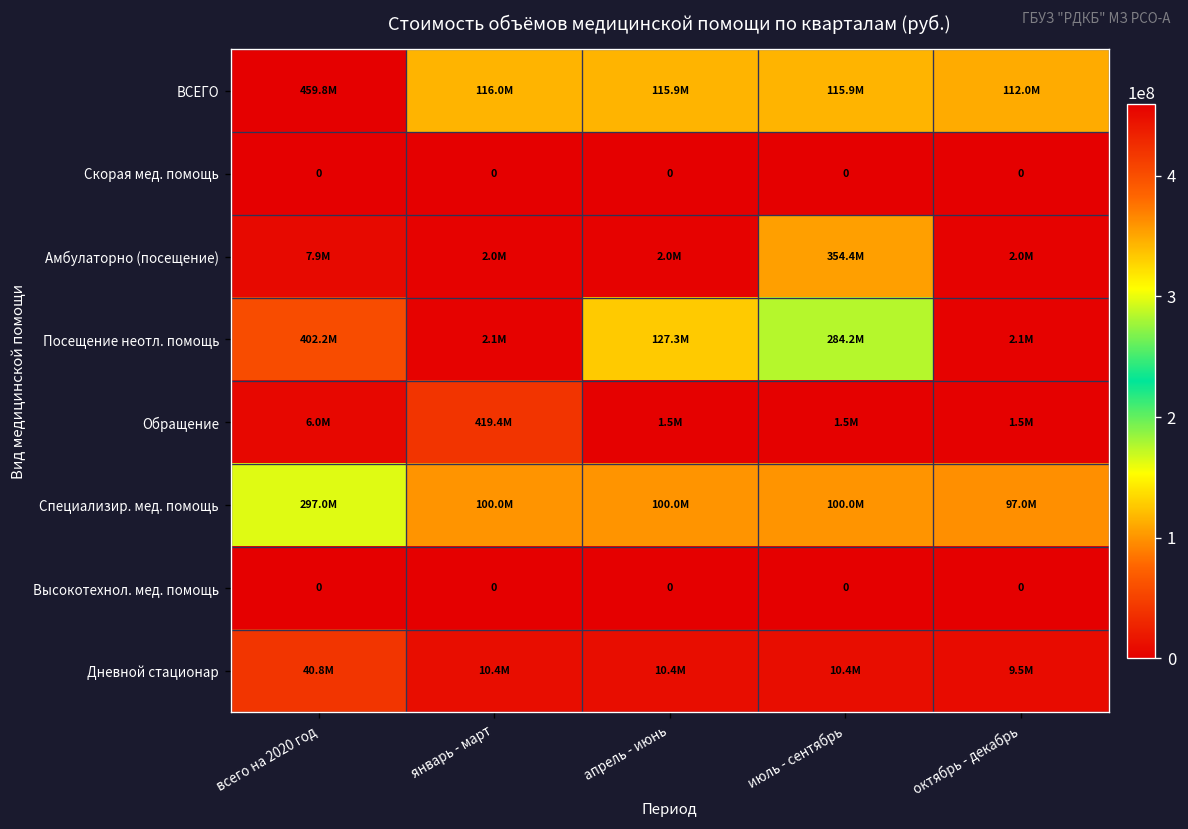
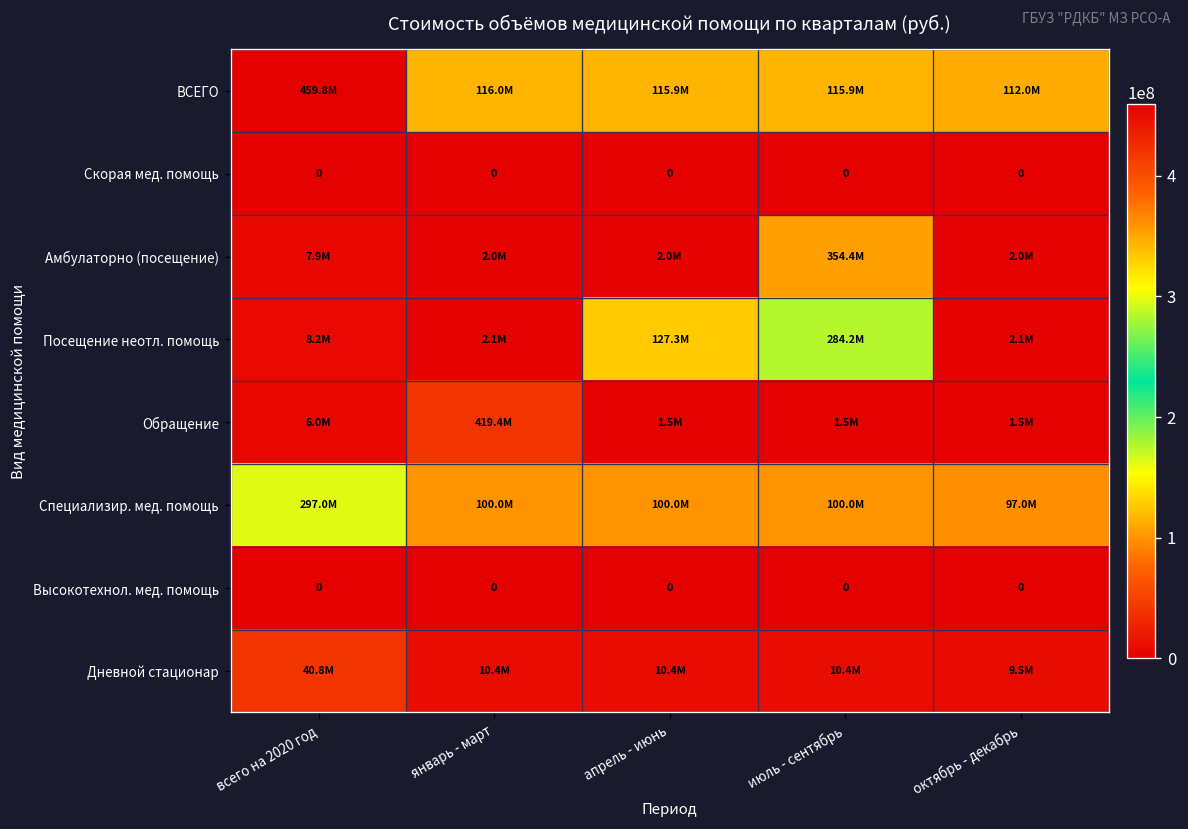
Посещение неотл. помощь, всего на 2020 год: 402.2M -> 8.2M
